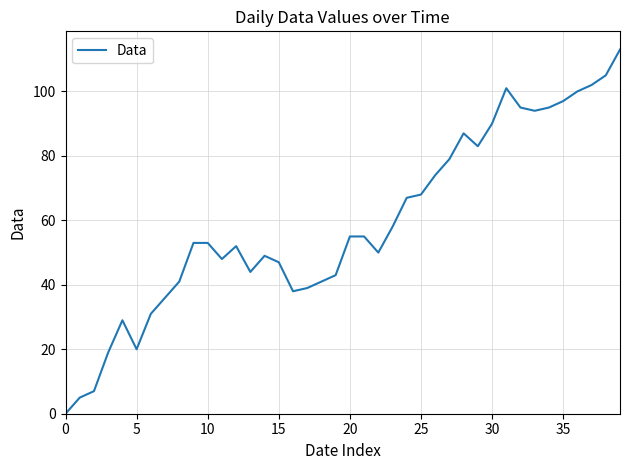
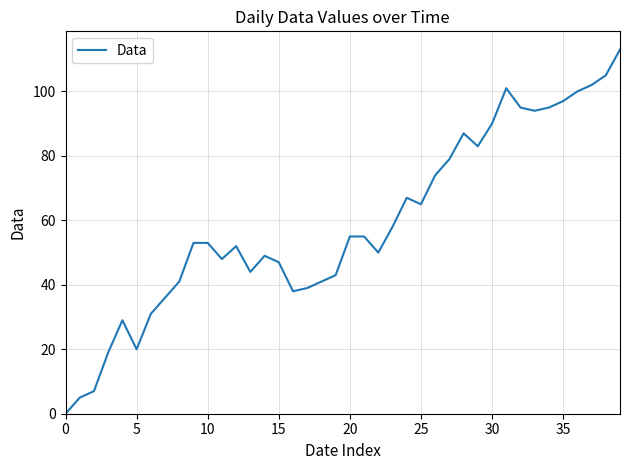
25: 68 -> 65
